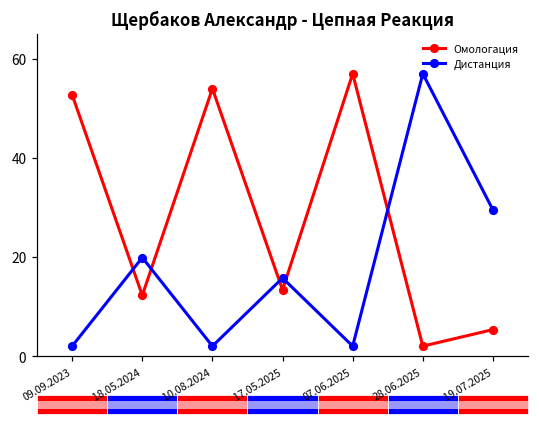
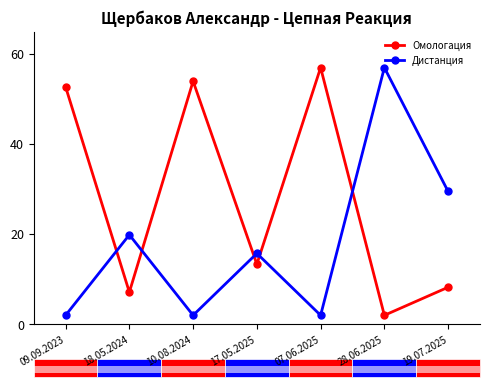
Омологация, 18.05.2024: 12 -> 7
Омологация, 19.07.2025: 5 -> 8
